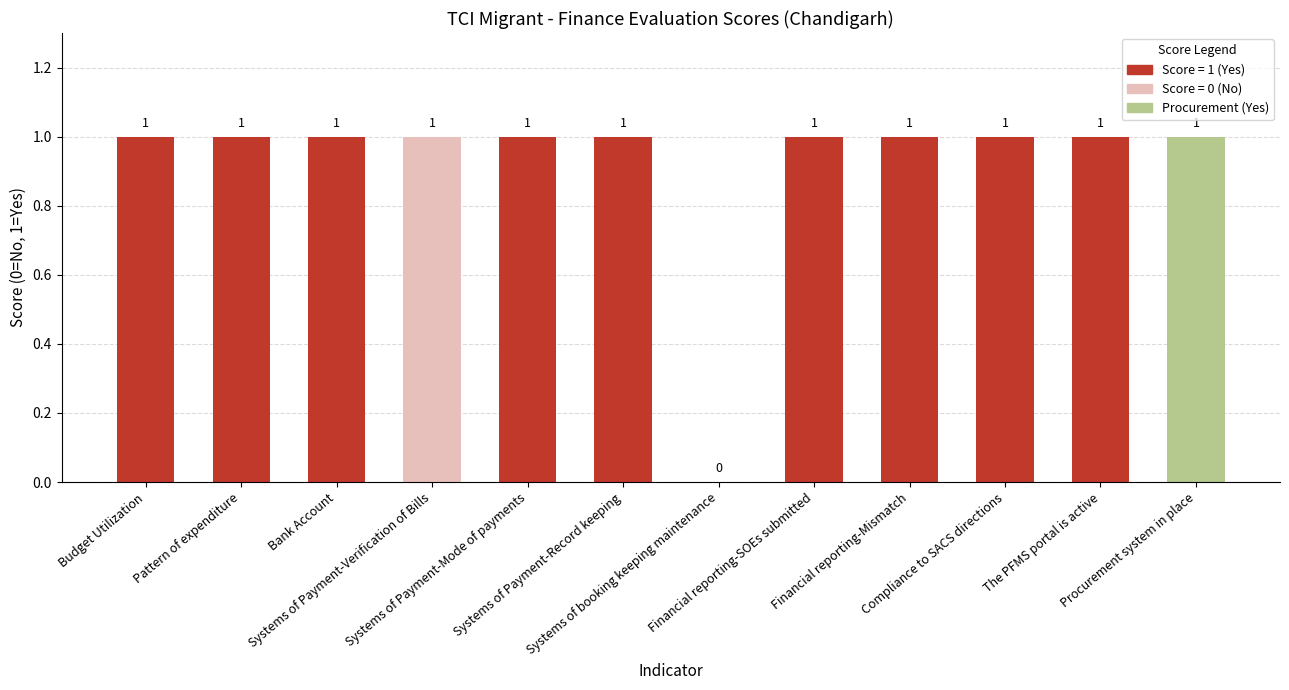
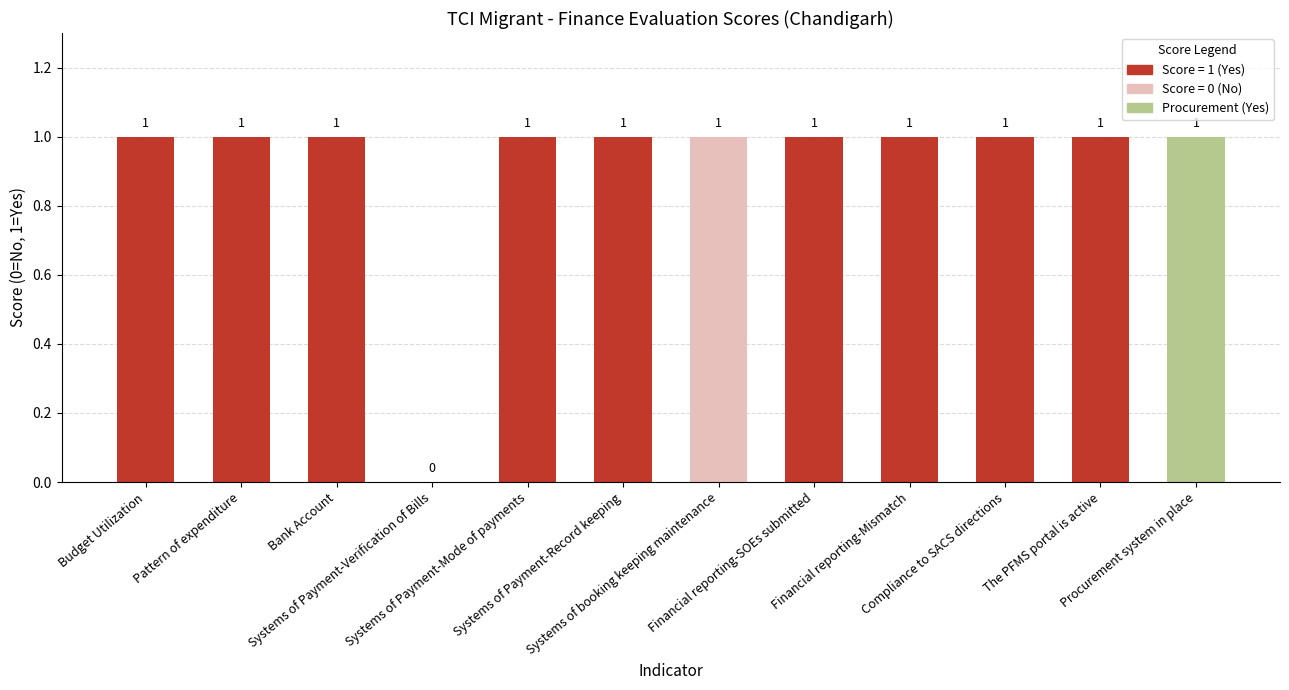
Systems of Payment-Verification of Bills: 1 -> 0
Systems of booking keeping maintenance: 0 -> 1
